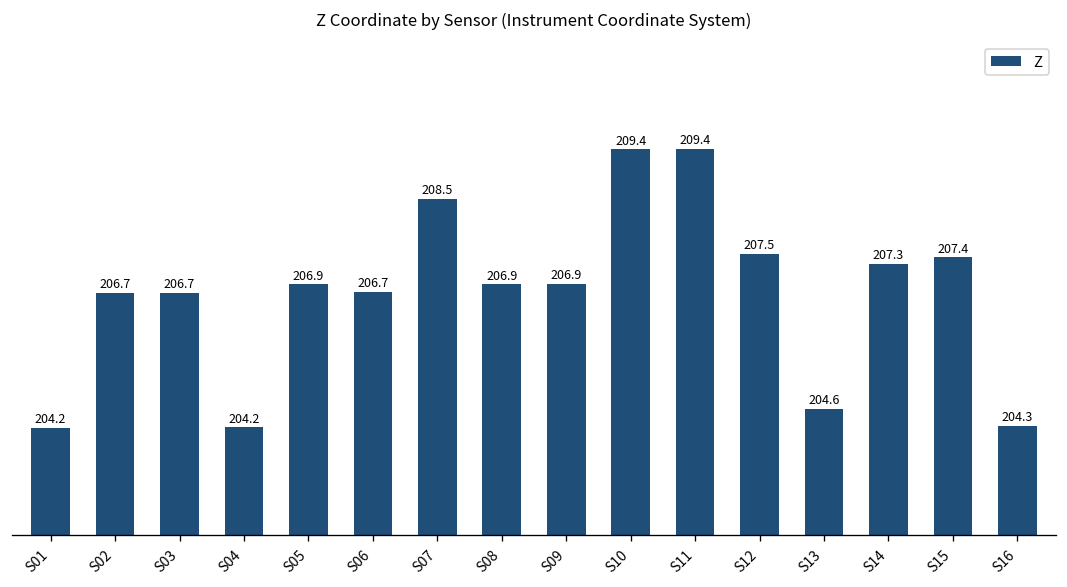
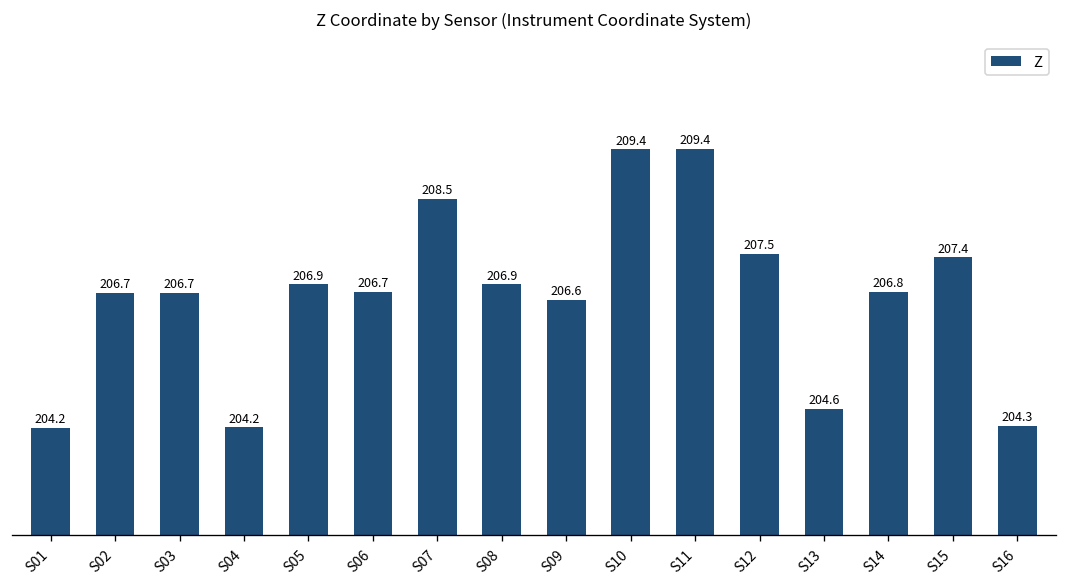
S09: 206.9 -> 206.6
S14: 207.3 -> 206.8
